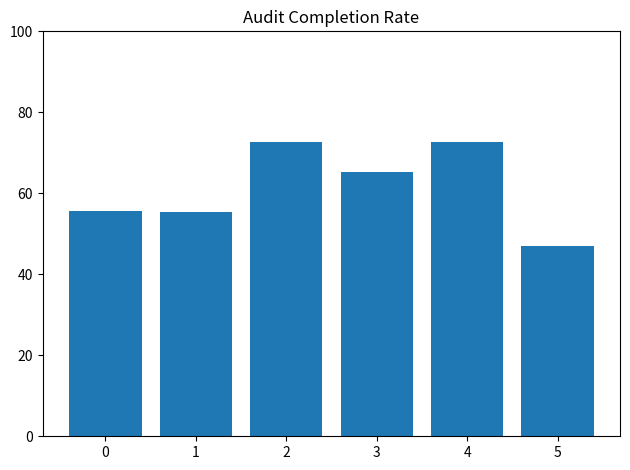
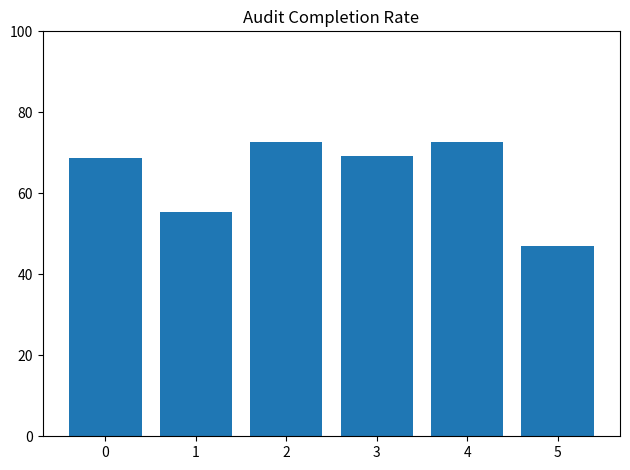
0: 56 -> 69
3: 65 -> 69
